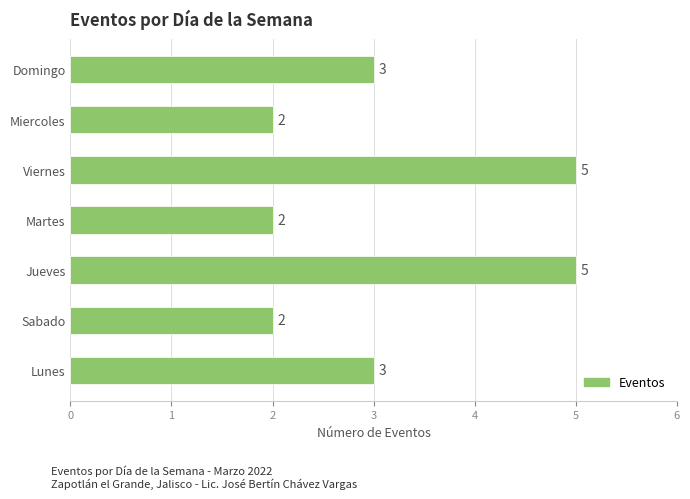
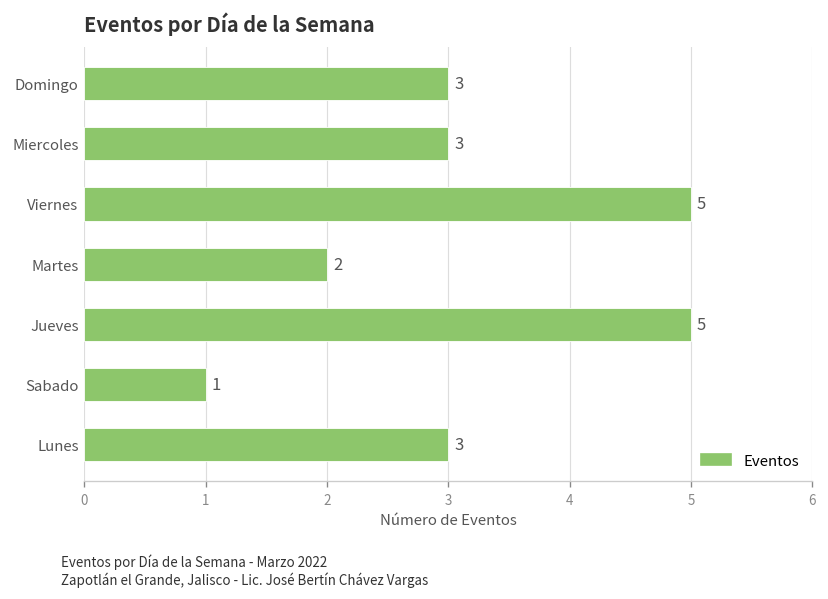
Miercoles: 2 -> 3
Sabado: 2 -> 1
